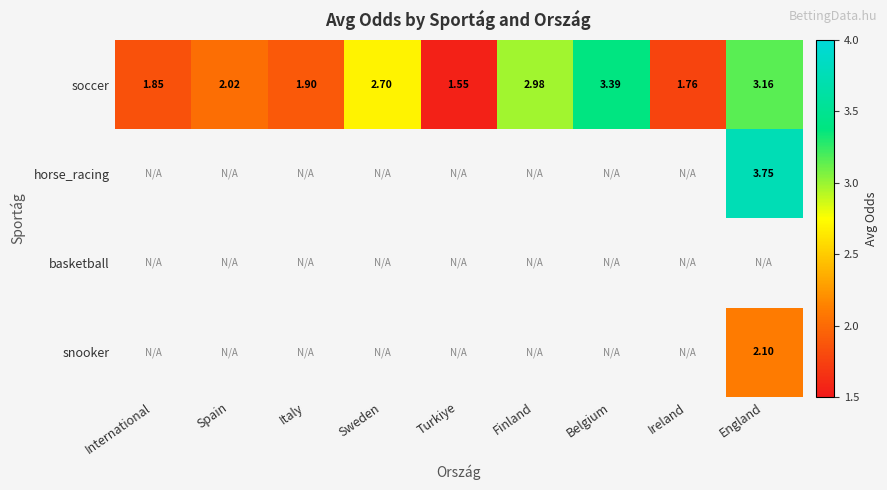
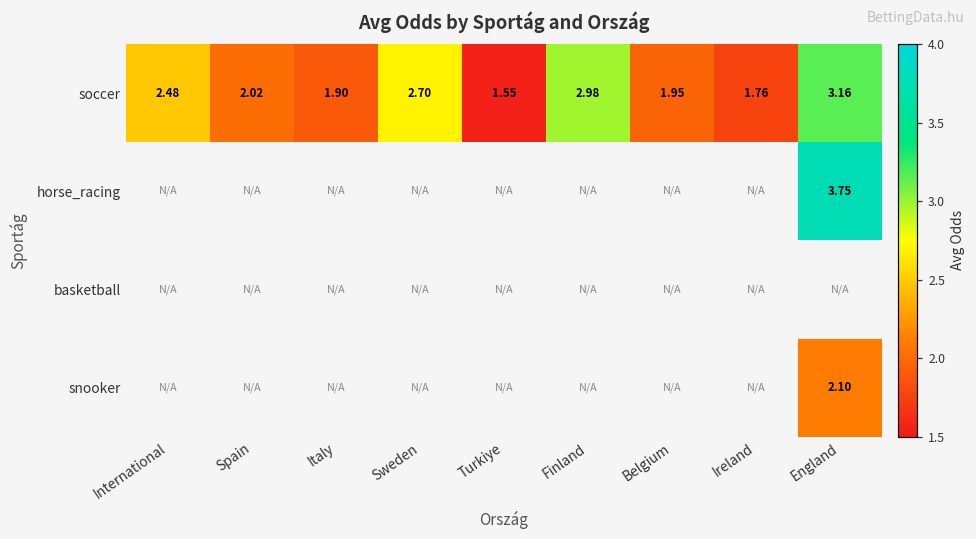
soccer, International: 1.85 -> 2.48
soccer, Belgium: 3.39 -> 1.95
